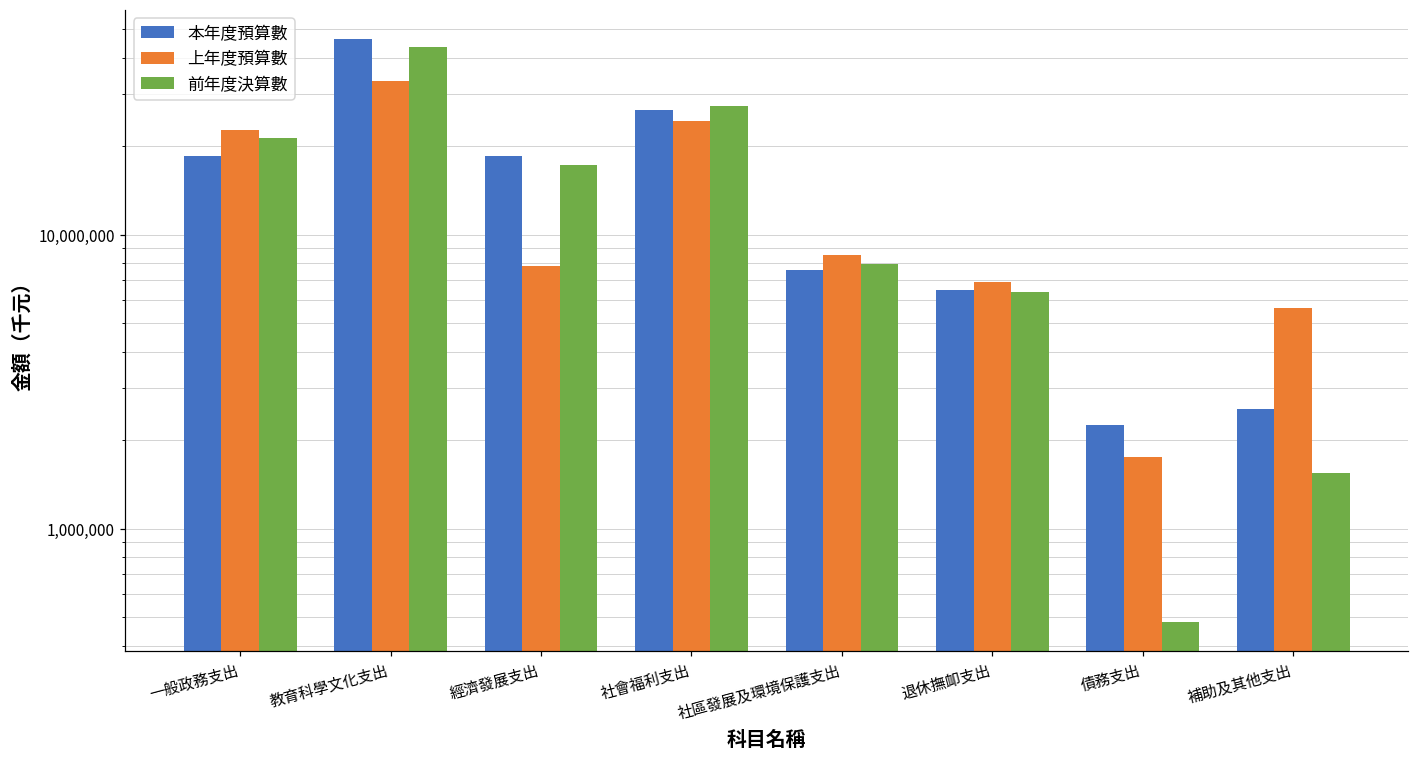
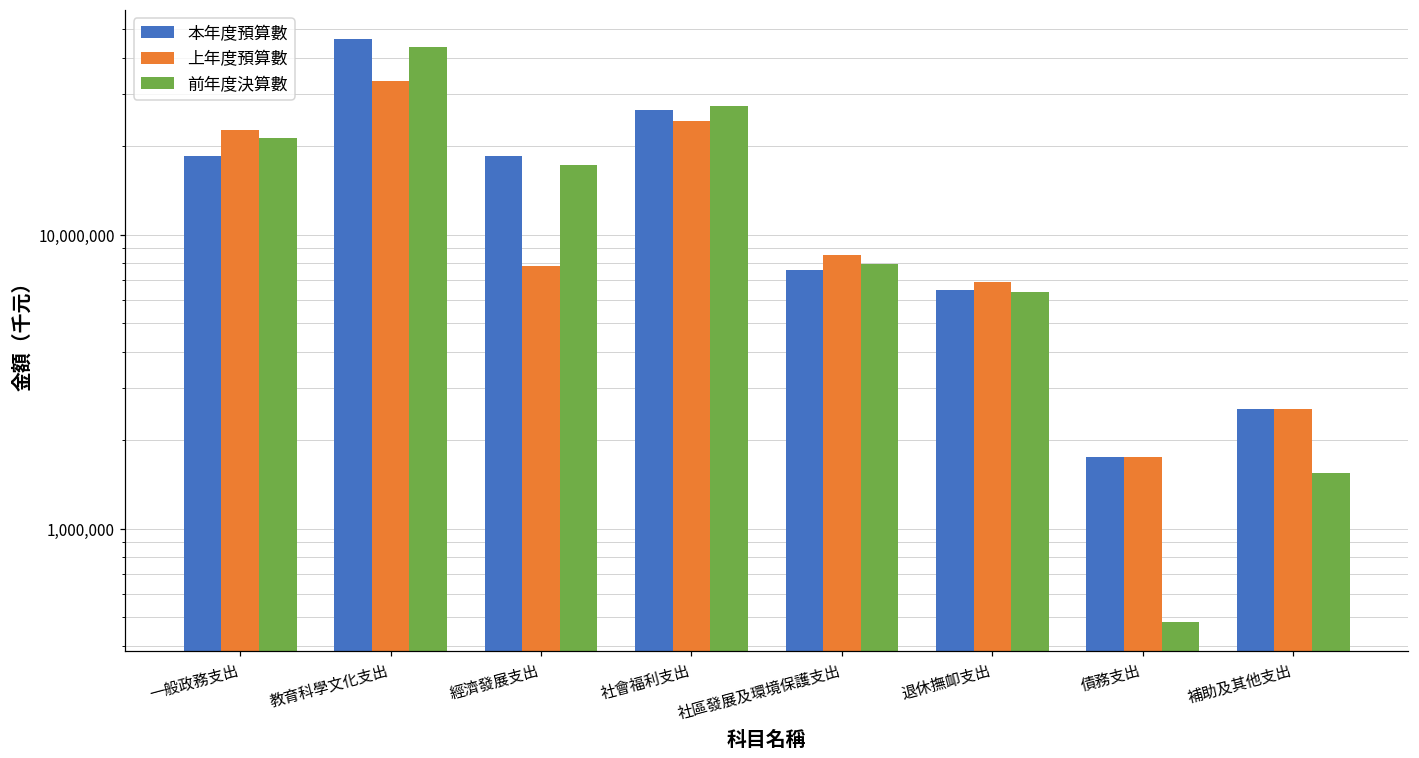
本年度預算數, 債務支出: 2,200,000 -> 1,800,000
上年度預算數, 補助及其他支出: 5,600,000 -> 2,600,000
